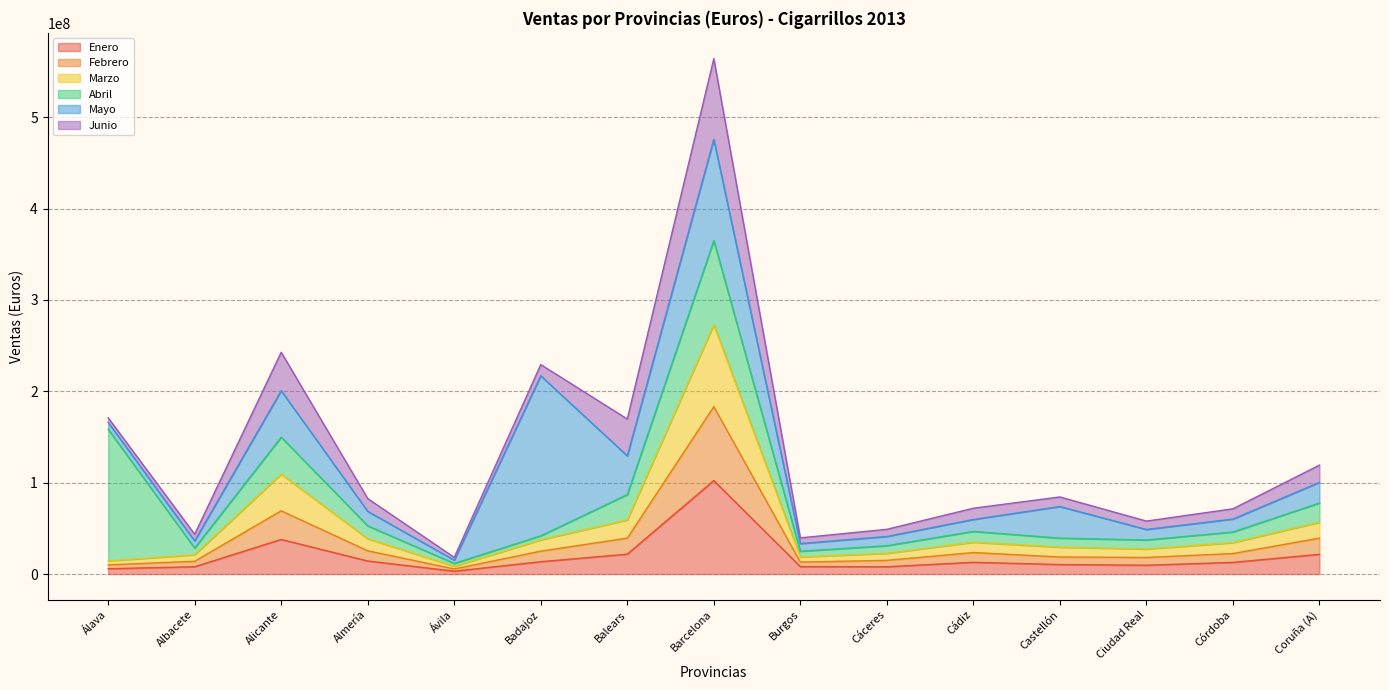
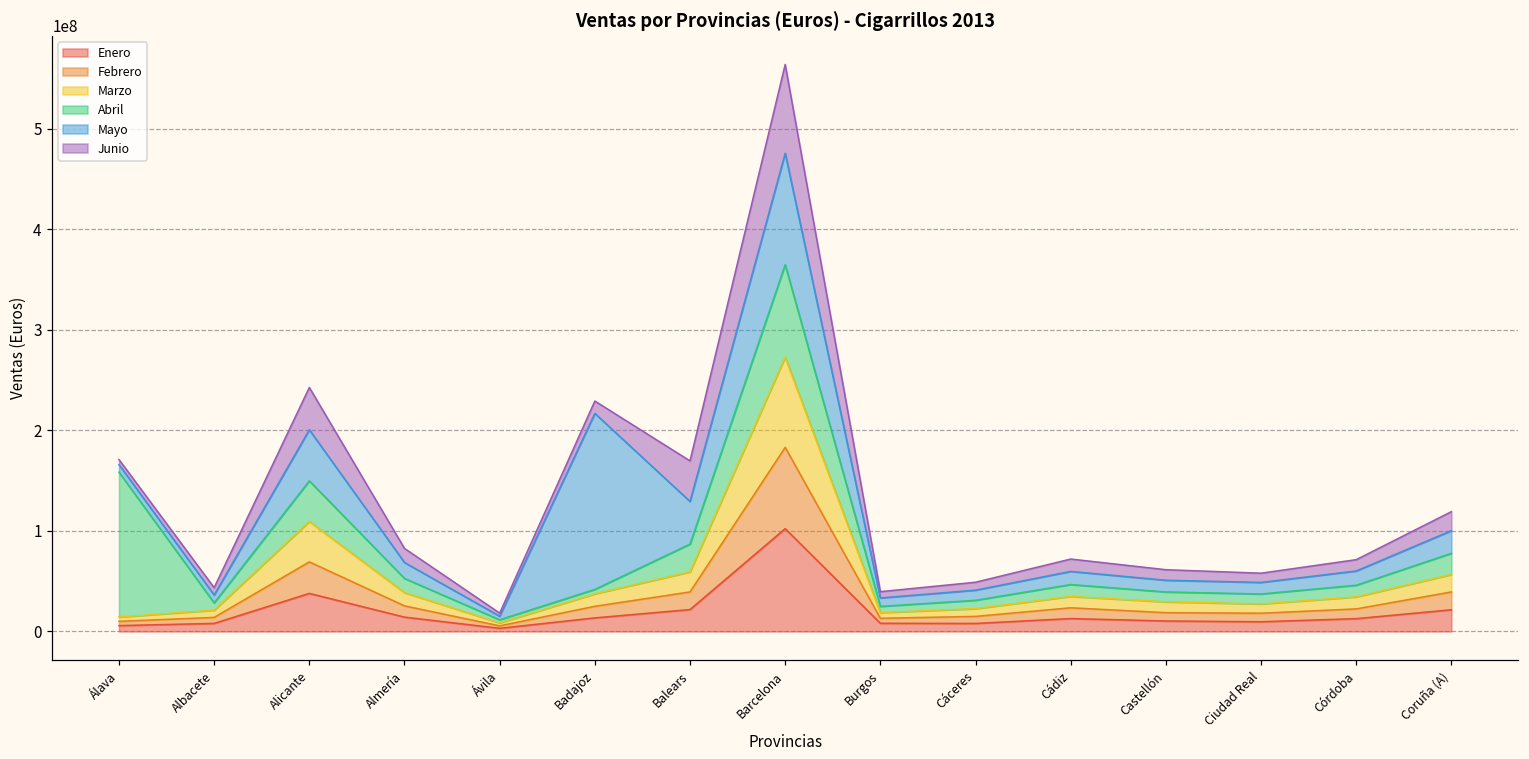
Mayo, Castellón: 30000000 -> 10000000
